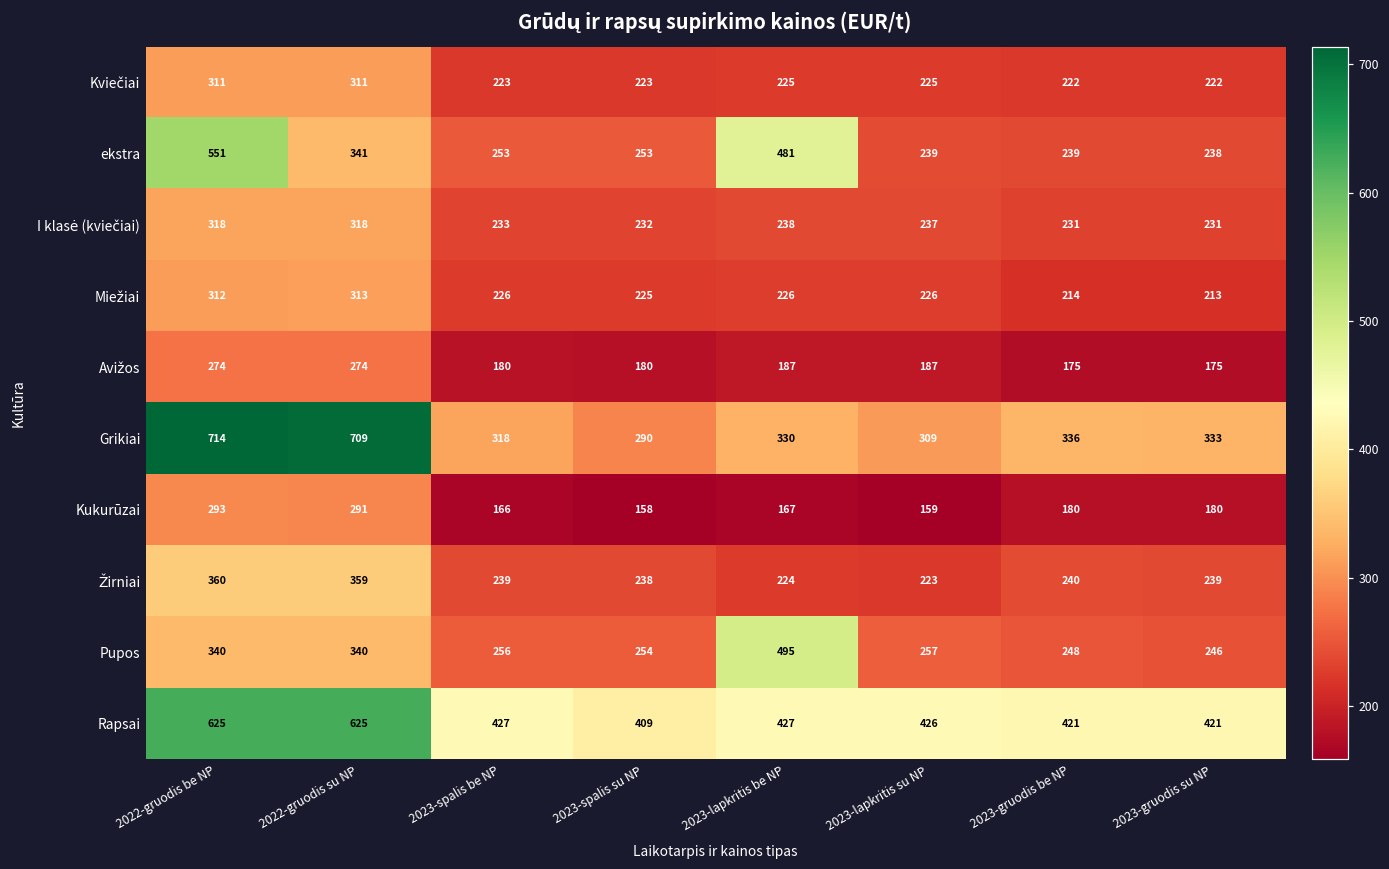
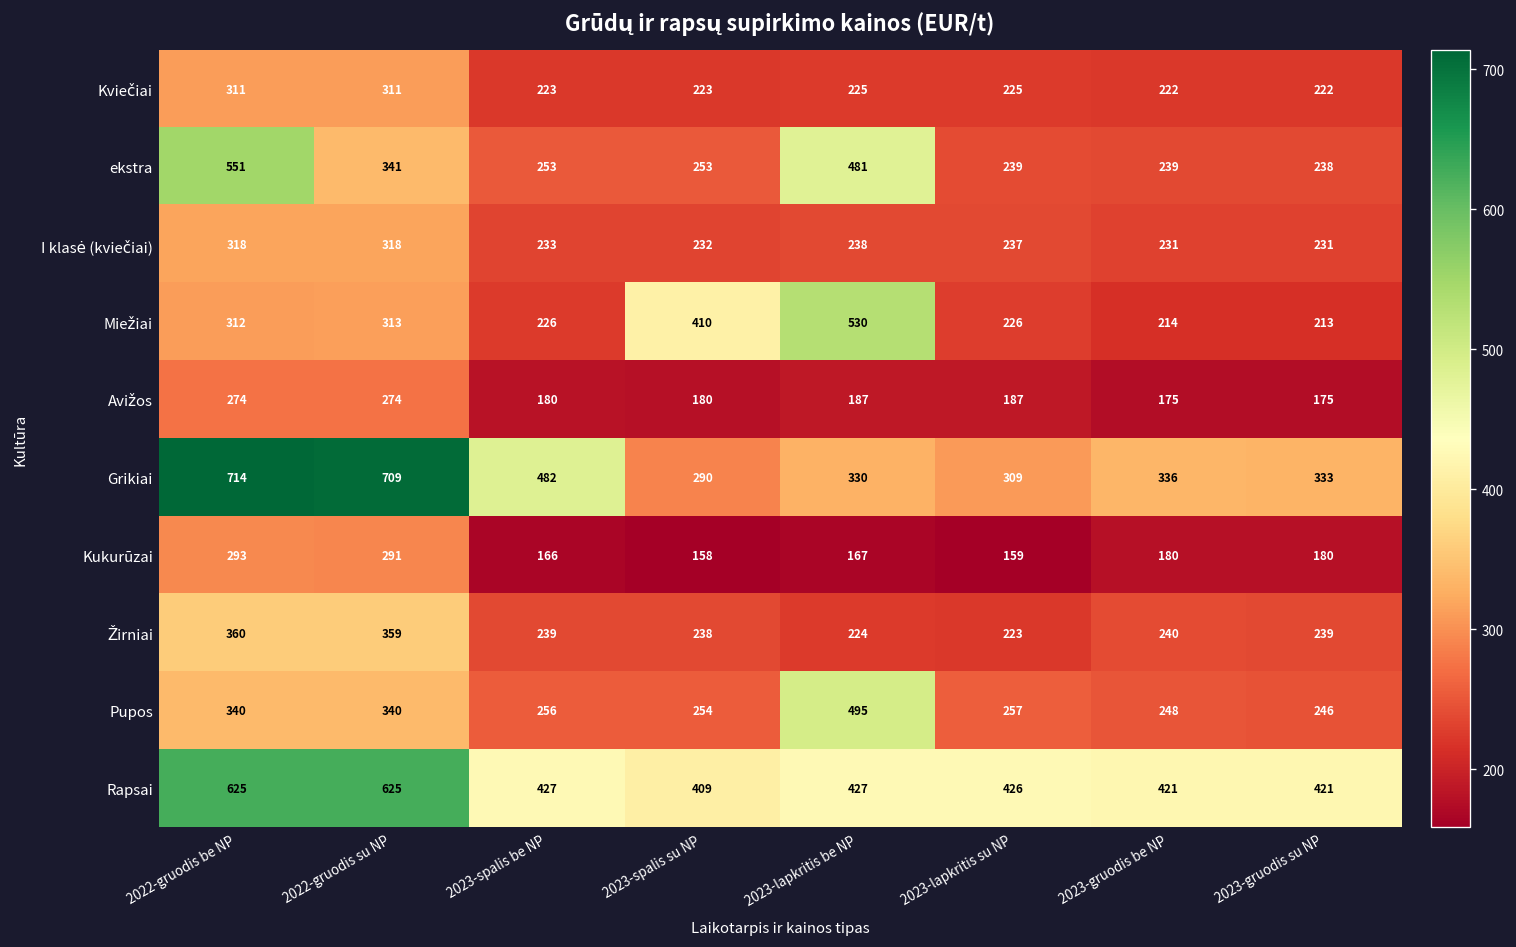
Miežiai, 2023-spalis su NP: 225 -> 410
Miežiai, 2023-lapkritis be NP: 226 -> 530
Grikiai, 2023-spalis be NP: 318 -> 482
